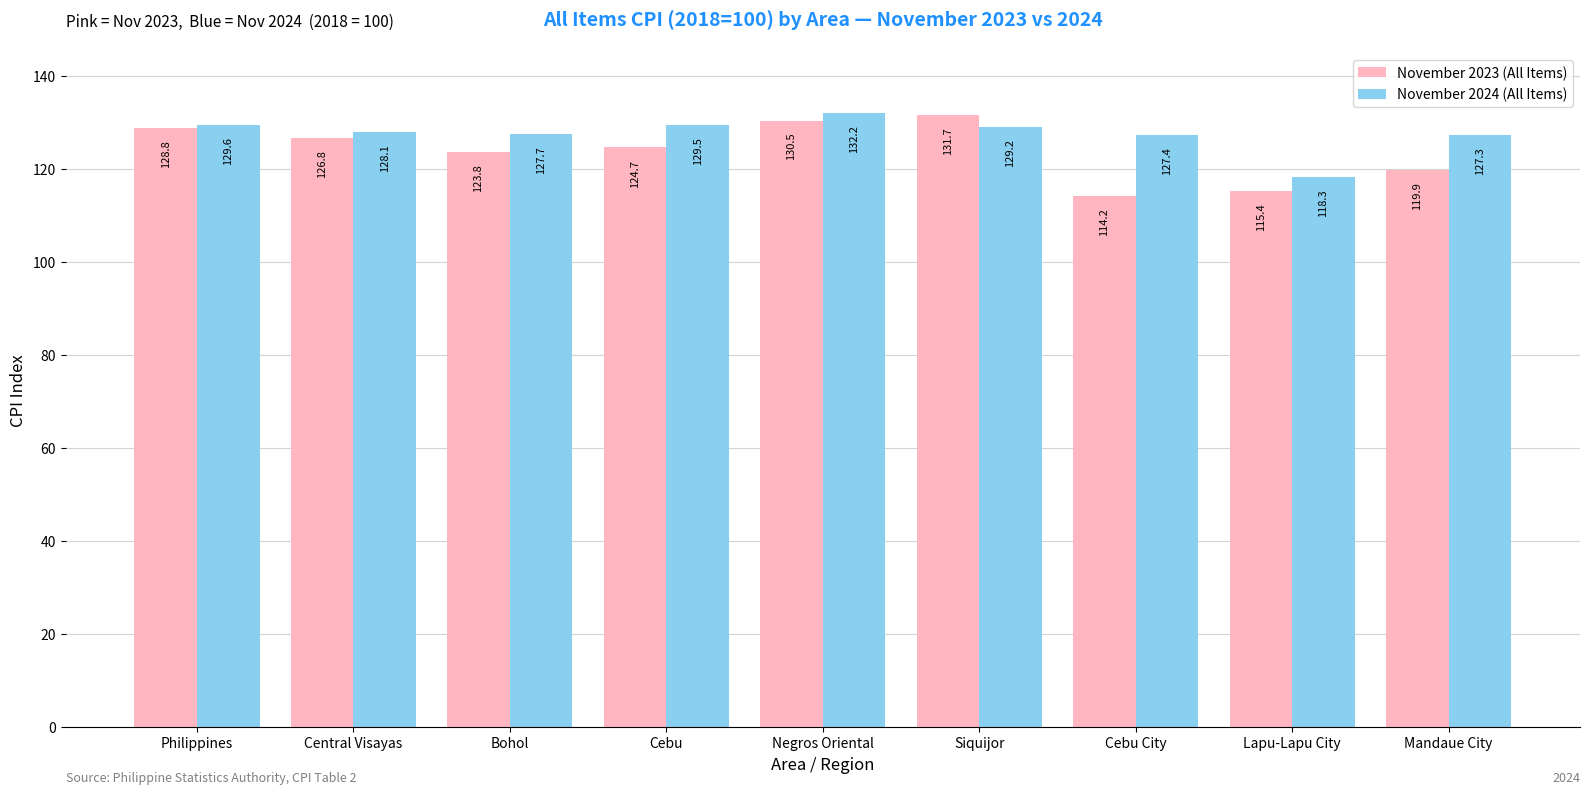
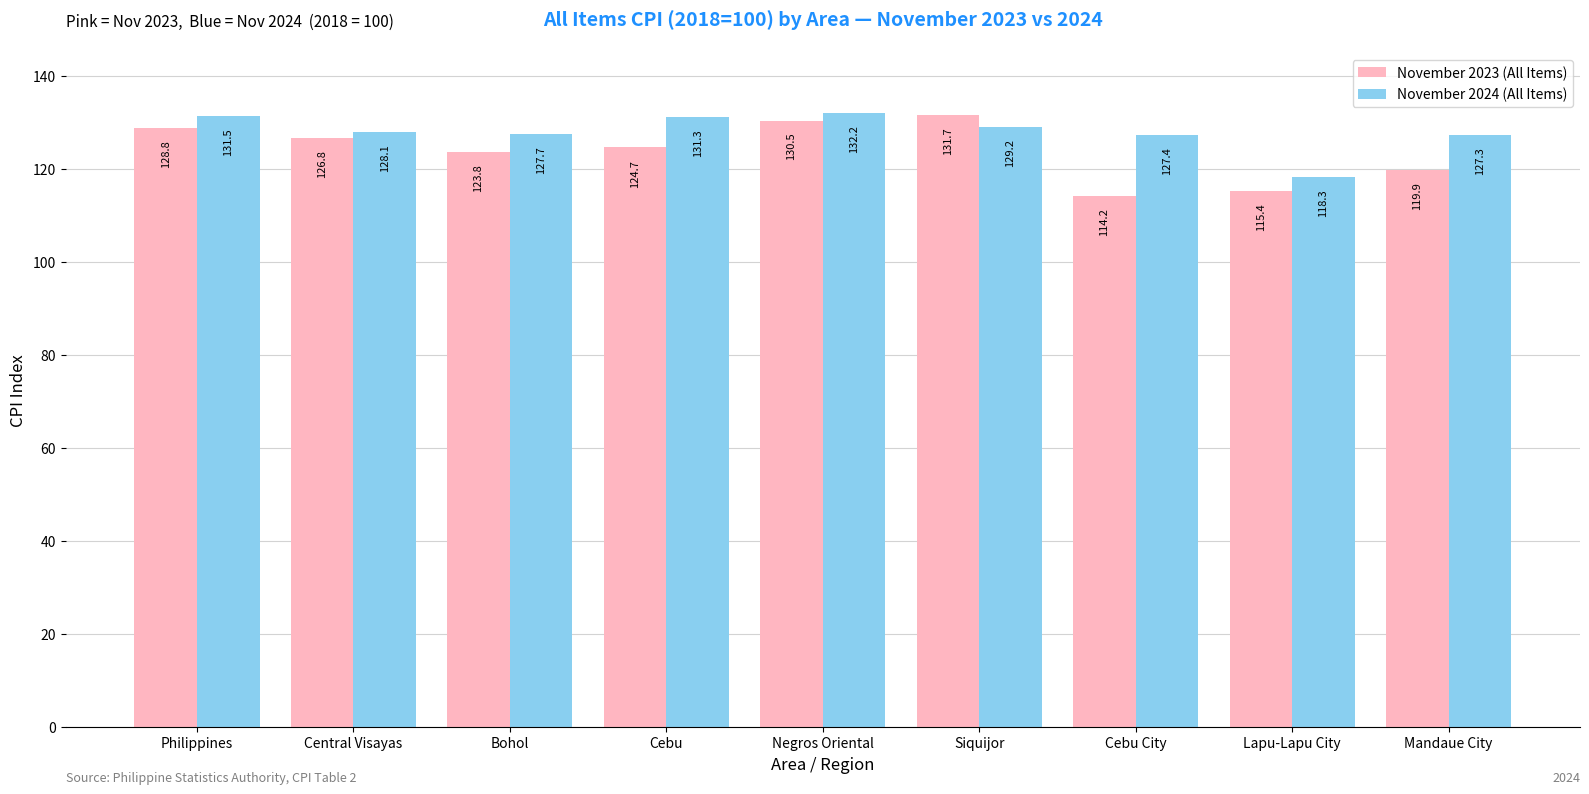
November 2024 (All Items), Philippines: 129.6 -> 131.5
November 2024 (All Items), Cebu: 129.5 -> 131.3
